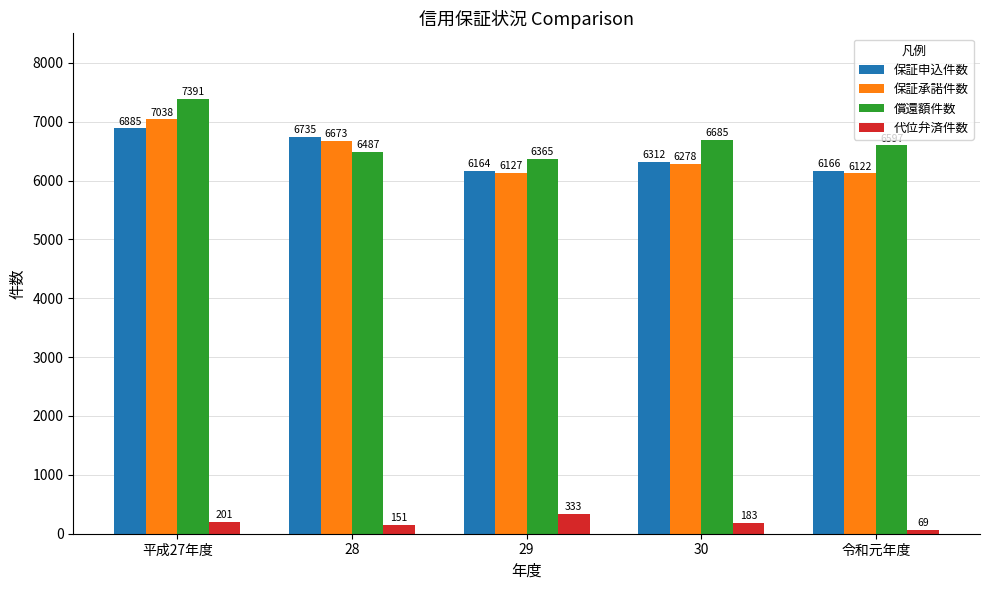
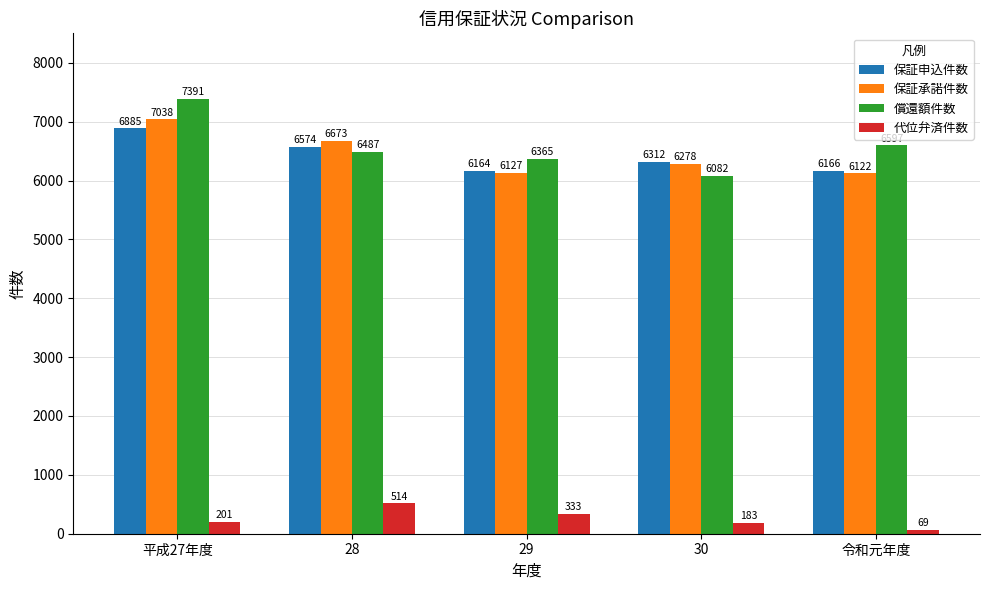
保証申込件数, 28: 6735 -> 6574
代位弁済件数, 28: 151 -> 514
償還額件数, 30: 6685 -> 6082
